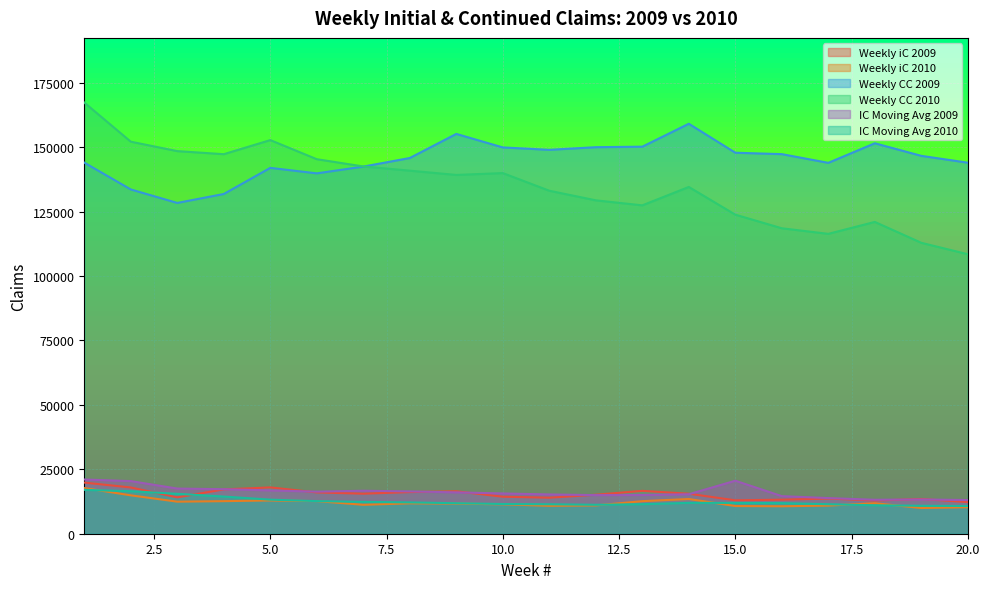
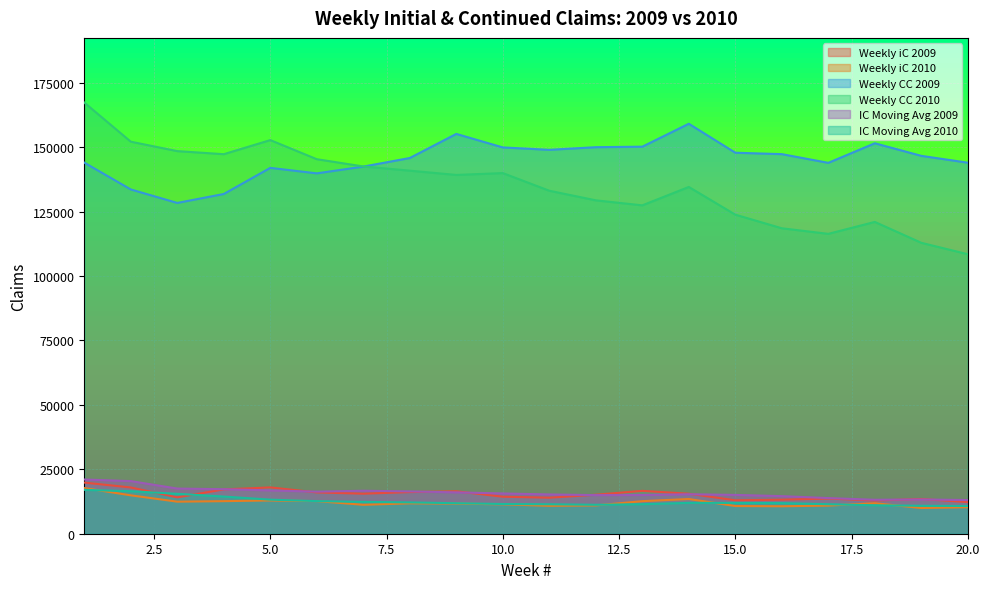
IC Moving Avg 2009, 15.0: 21000 -> 15000
